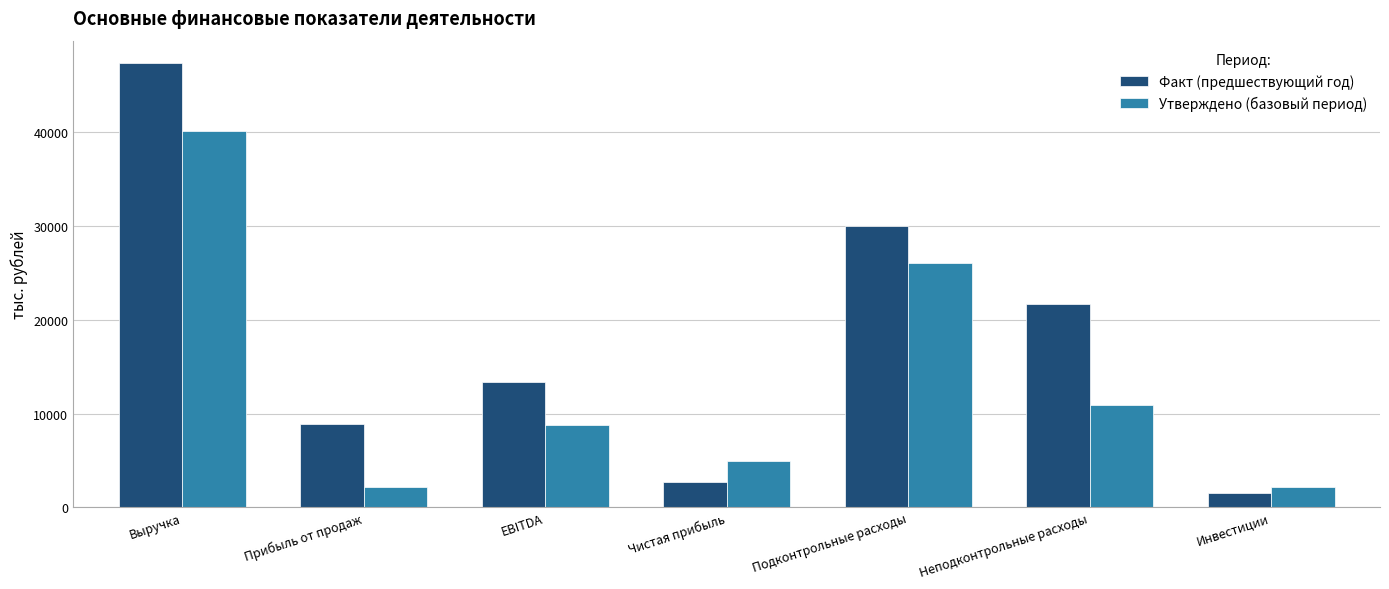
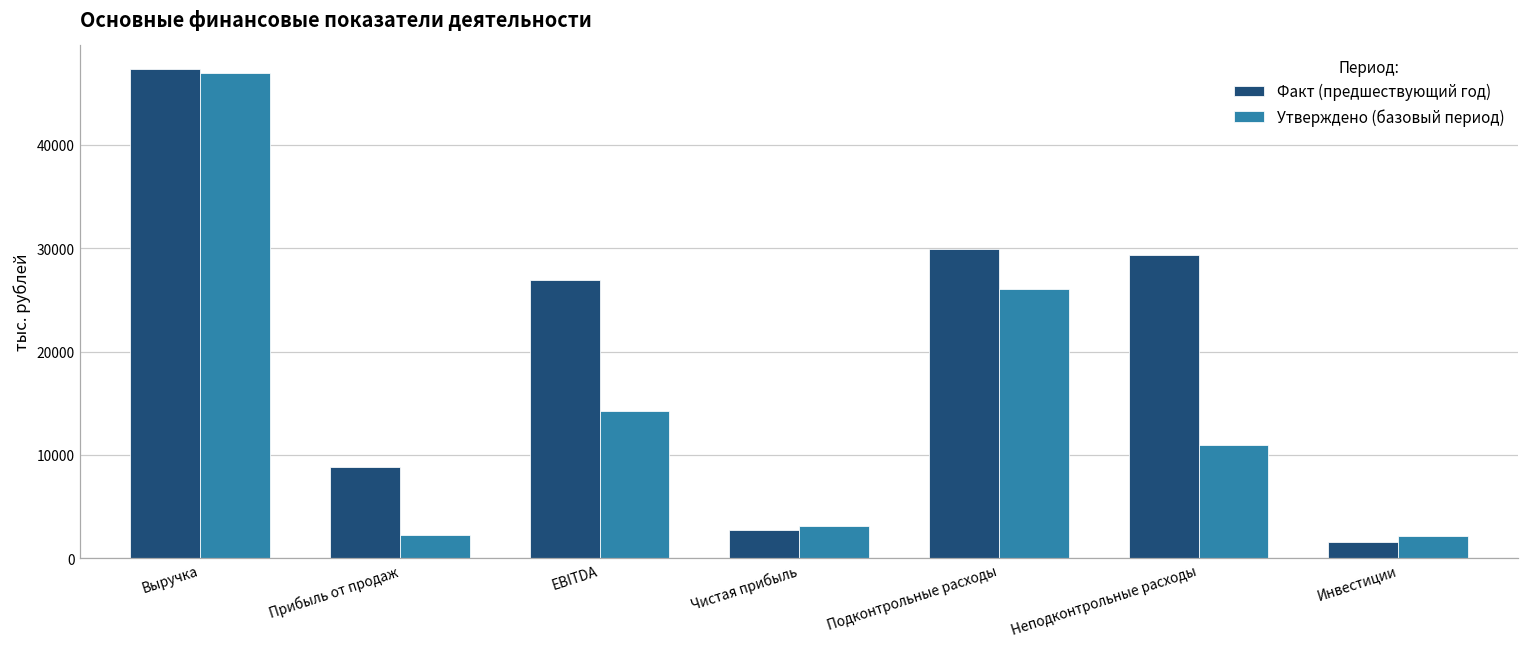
Утверждено (базовый период), Выручка: 40000 -> 47000
Факт (предшествующий год), EBITDA: 13000 -> 27000
Утверждено (базовый период), EBITDA: 9000 -> 14000
Утверждено (базовый период), Чистая прибыль: 5000 -> 3000
Факт (предшествующий год), Неподконтрольные расходы: 22000 -> 29000
